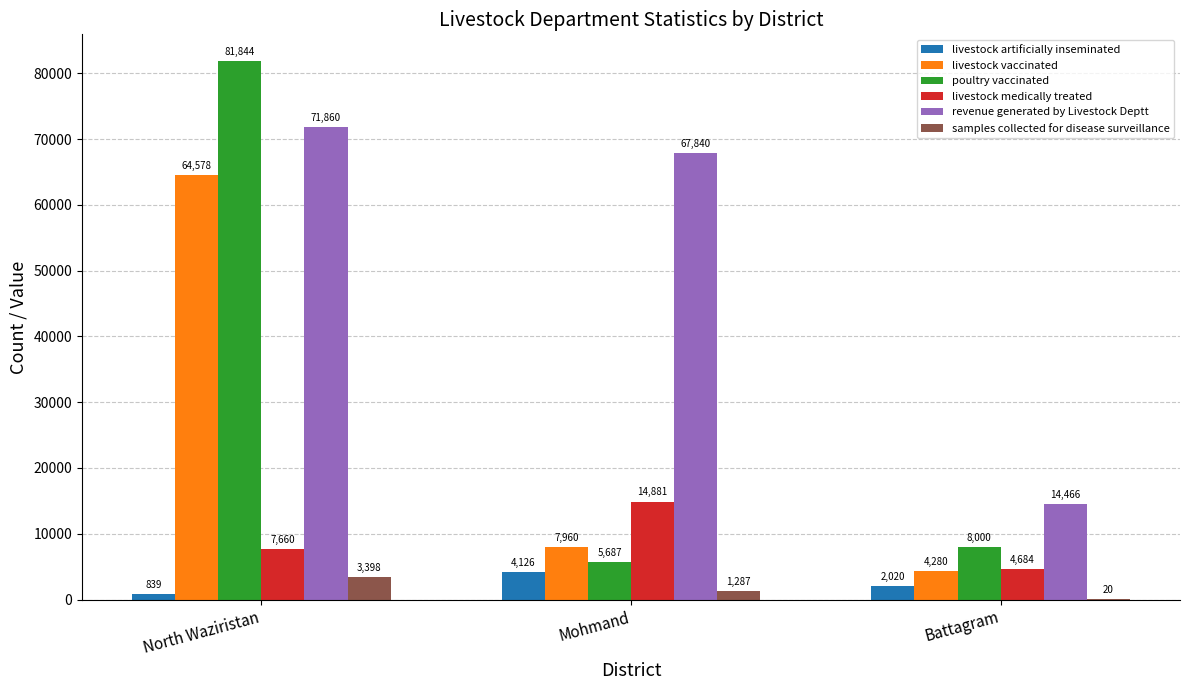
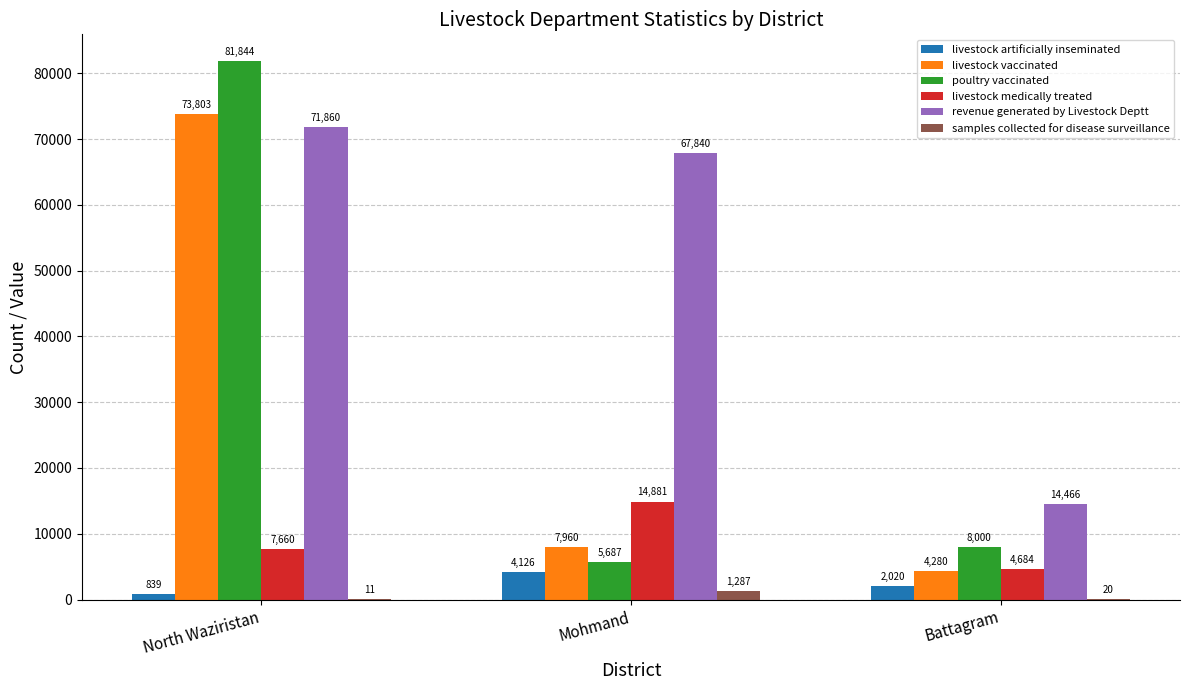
livestock vaccinated, North Waziristan: 64,578 -> 73,803
samples collected for disease surveillance, North Waziristan: 3,398 -> 11
